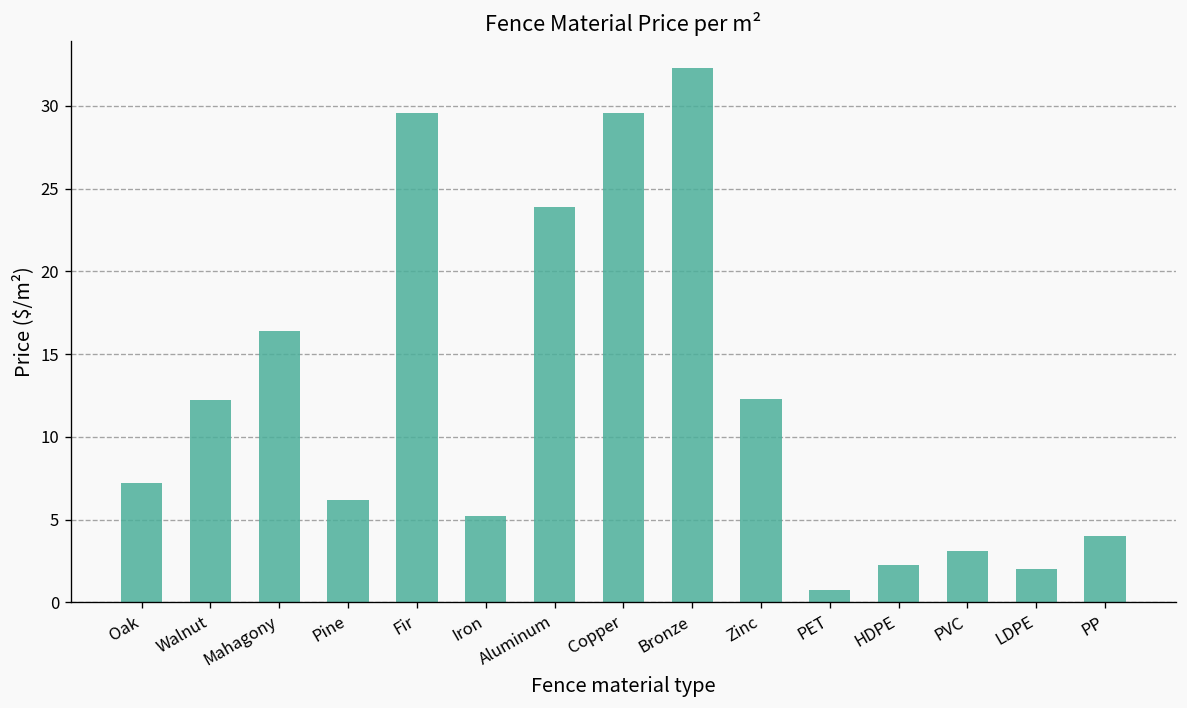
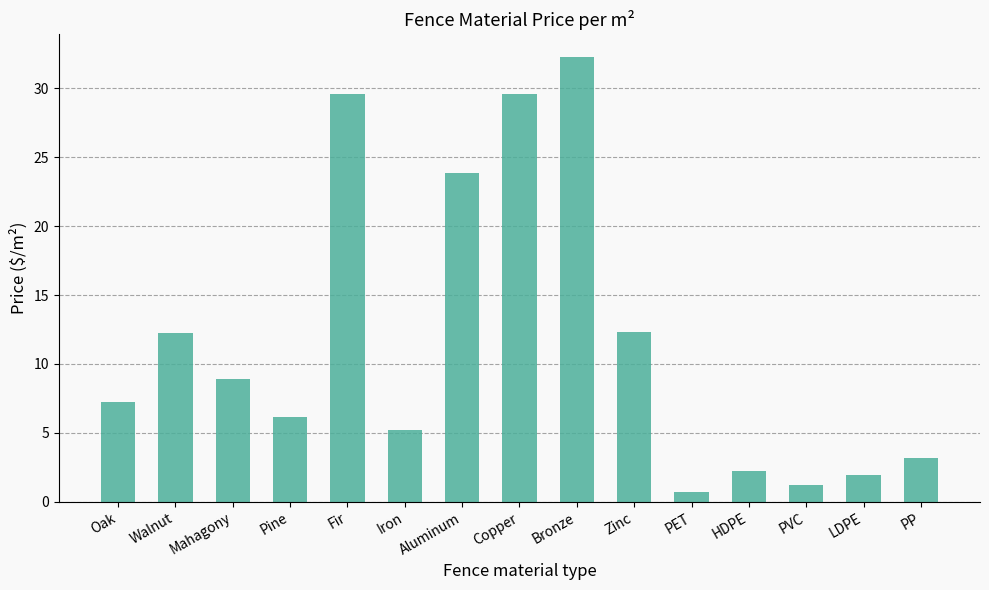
Mahagony: 16.4 -> 8.9
PVC: 3.1 -> 1.3
PP: 4.0 -> 3.2
